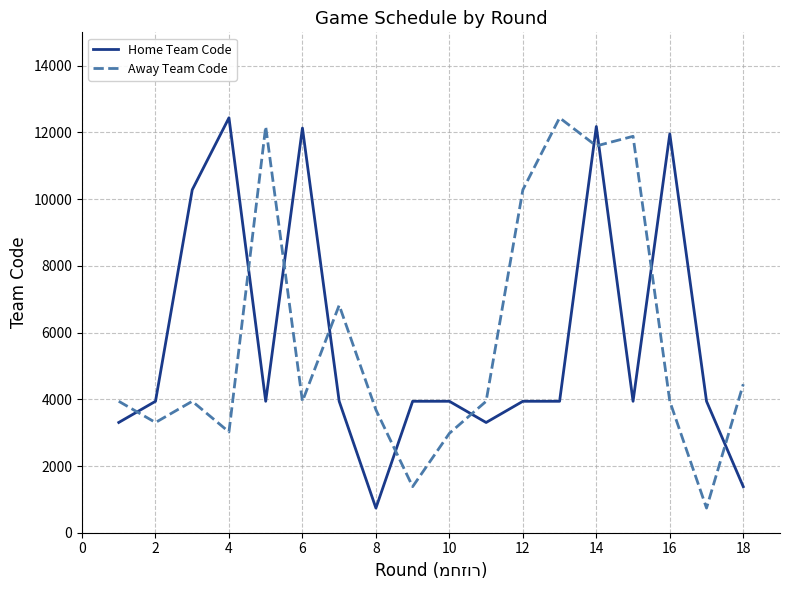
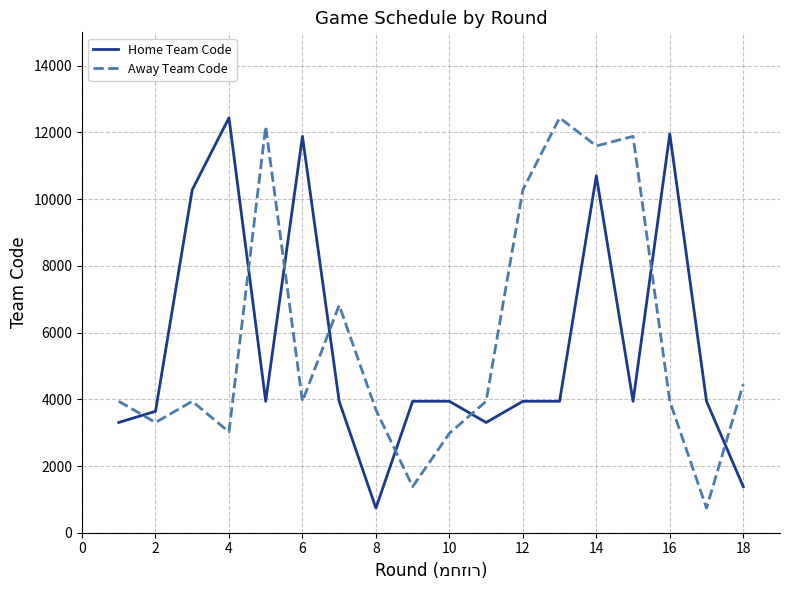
Home Team Code, 2: 3900 -> 3600
Home Team Code, 6: 12100 -> 11900
Home Team Code, 14: 12200 -> 10700
